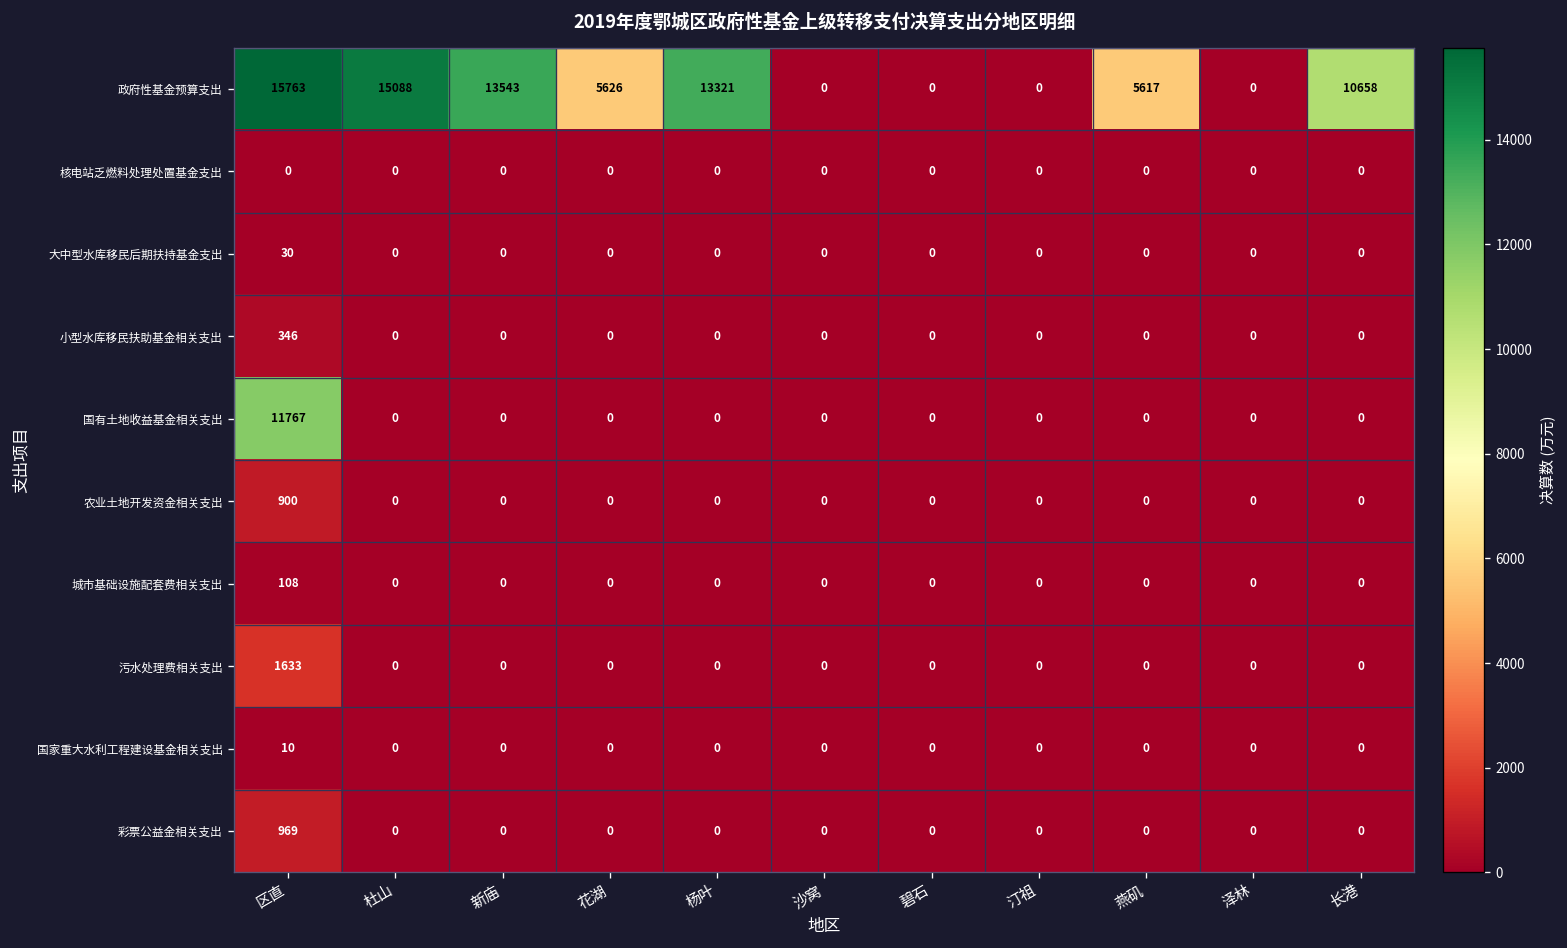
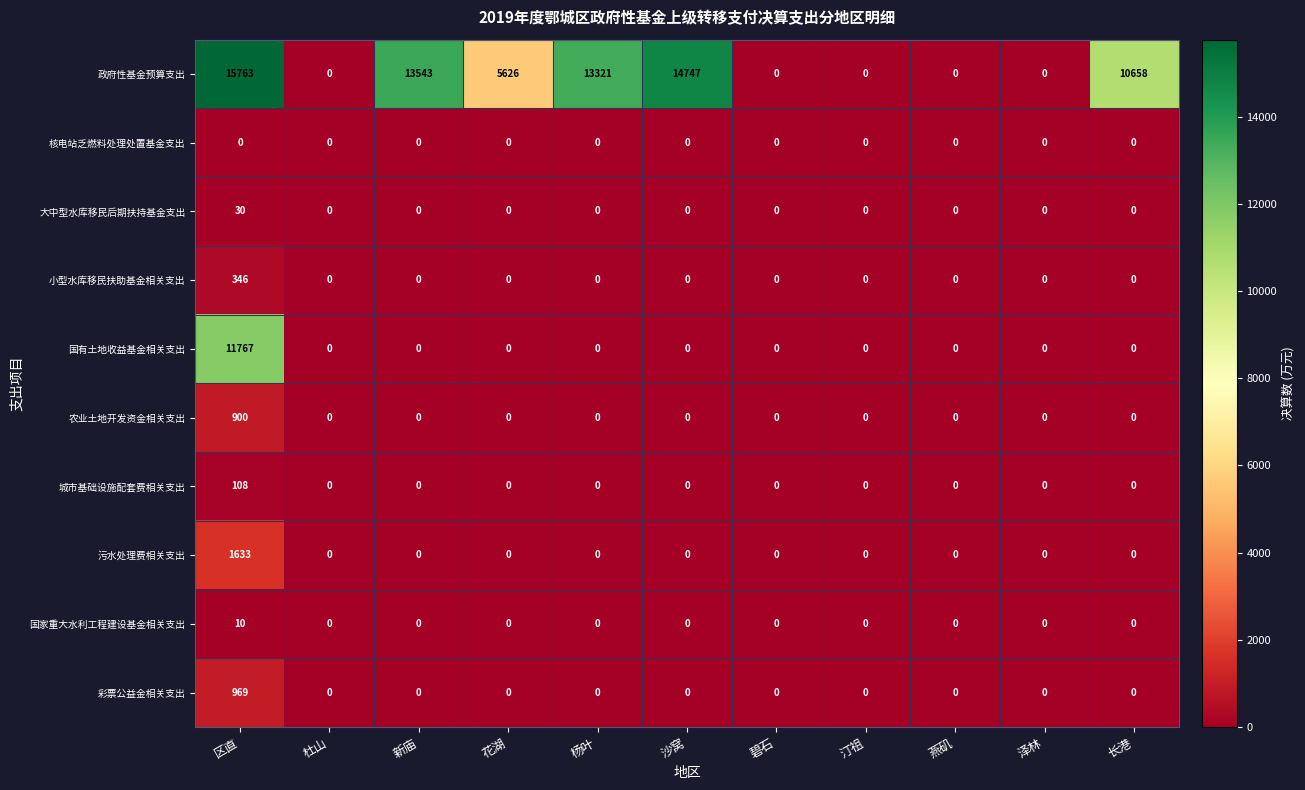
政府性基金预算支出, 杜山: 15088 -> 0
政府性基金预算支出, 沙窝: 0 -> 14747
政府性基金预算支出, 燕矶: 5617 -> 0
